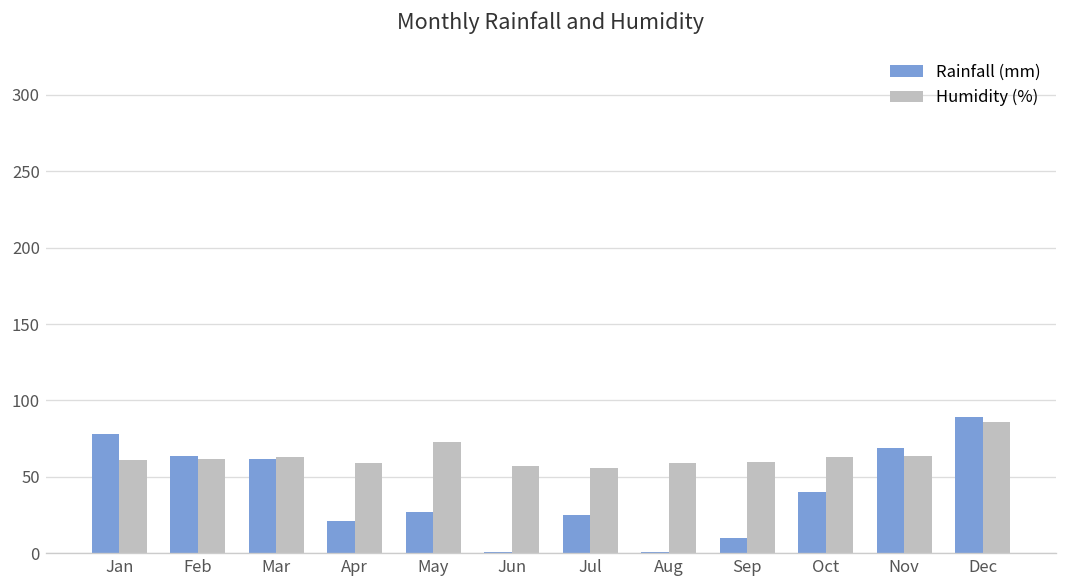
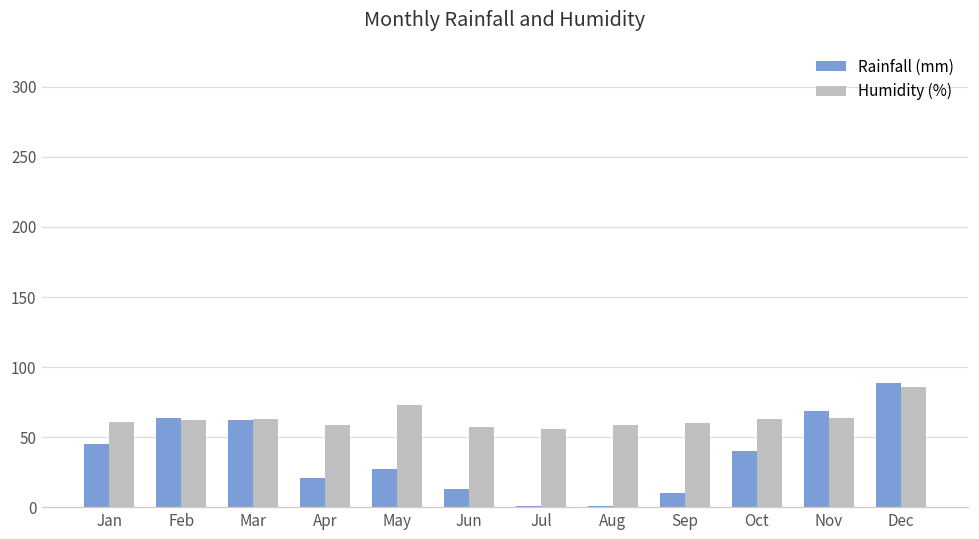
Rainfall (mm), Jan: 78 -> 45
Rainfall (mm), Jun: 1 -> 13
Rainfall (mm), Jul: 25 -> 1
